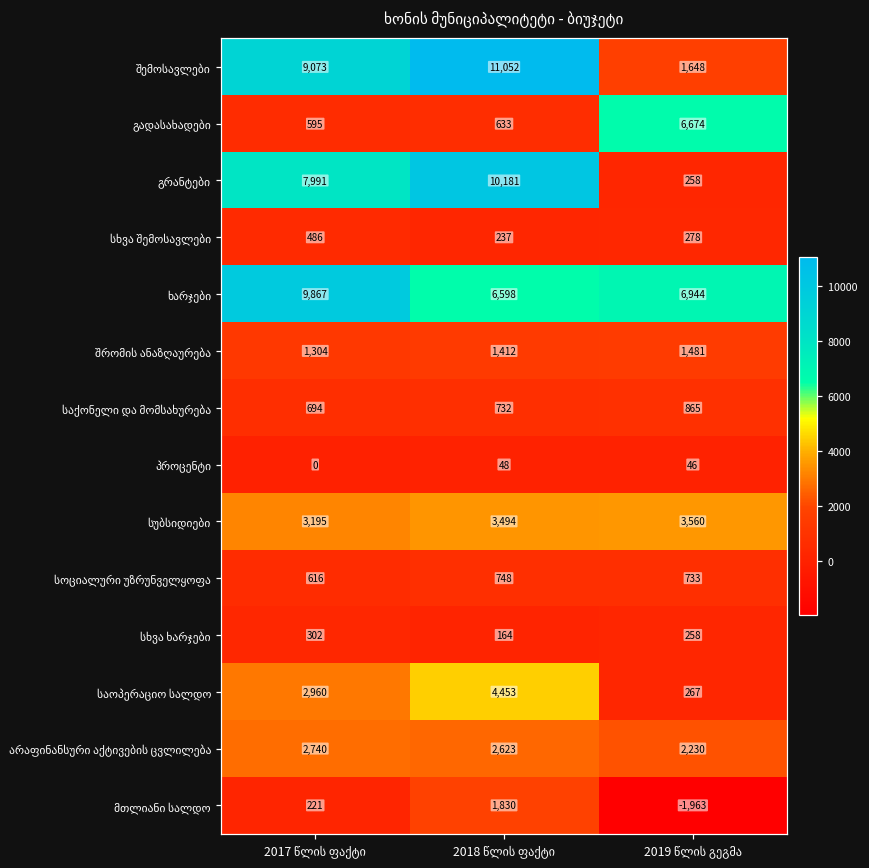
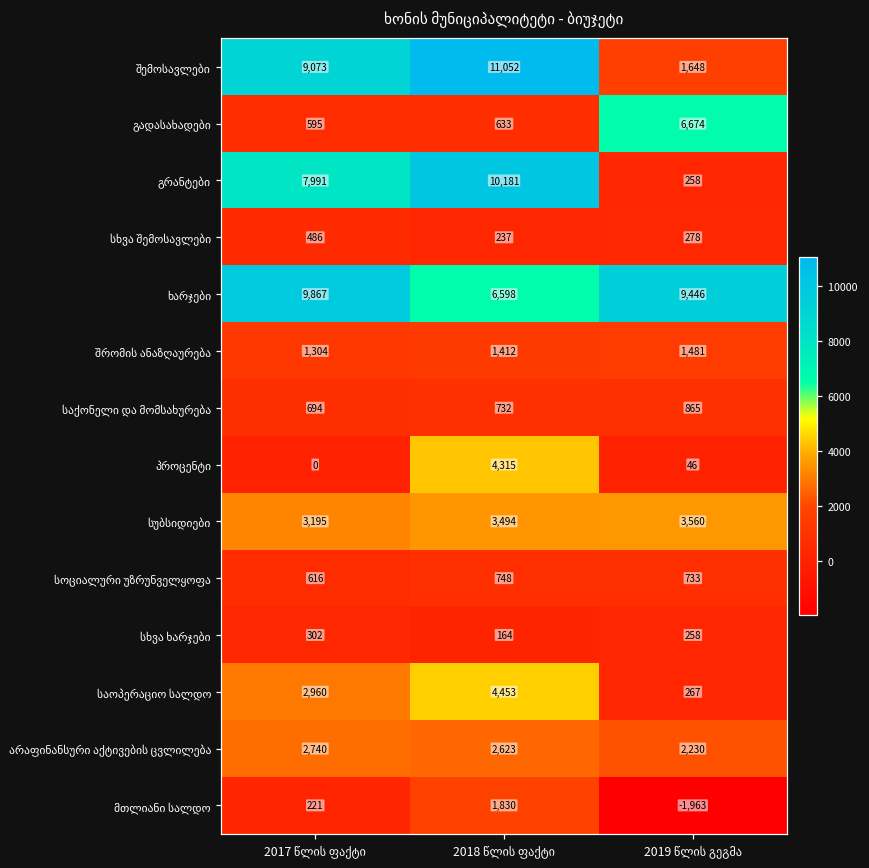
ხარჯები, 2019 წლის გეგმა: 6,944 -> 9,446
პროცენტი, 2018 წლის ფაქტი: 48 -> 4,315
